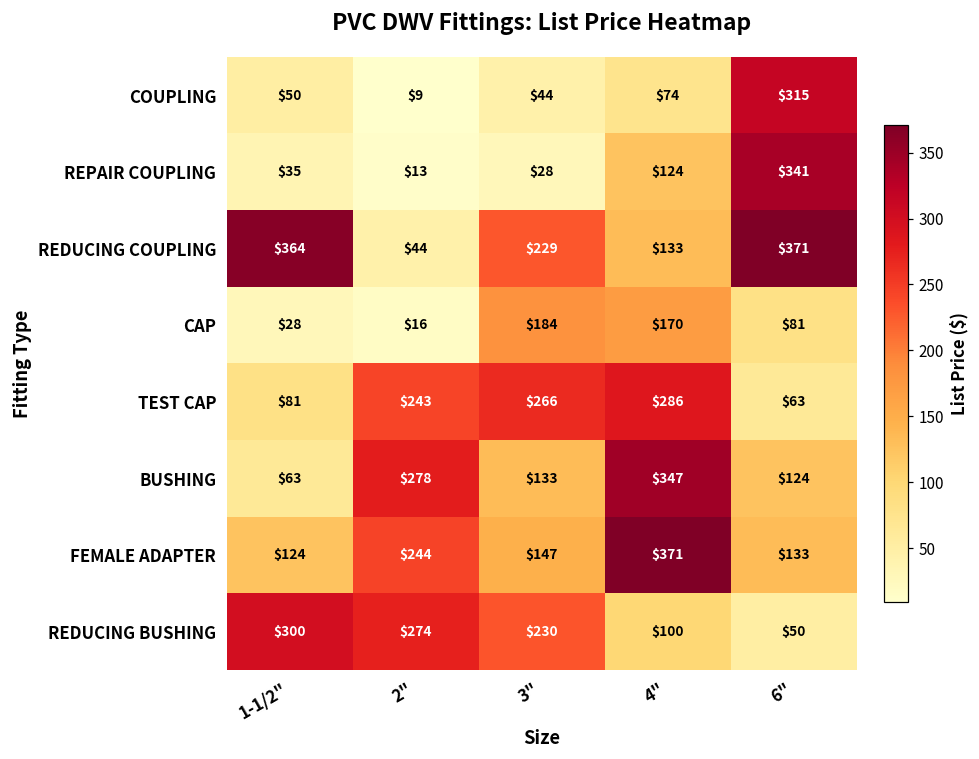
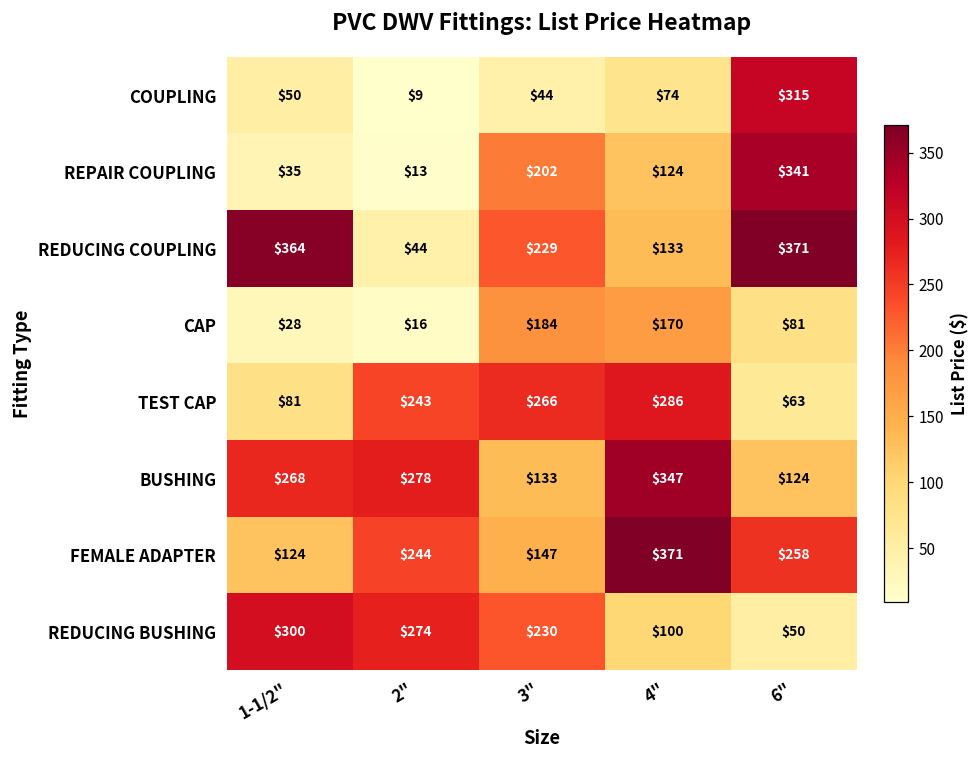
REPAIR COUPLING, 3": $28 -> $202
BUSHING, 1-1/2": $63 -> $268
FEMALE ADAPTER, 6": $133 -> $258
